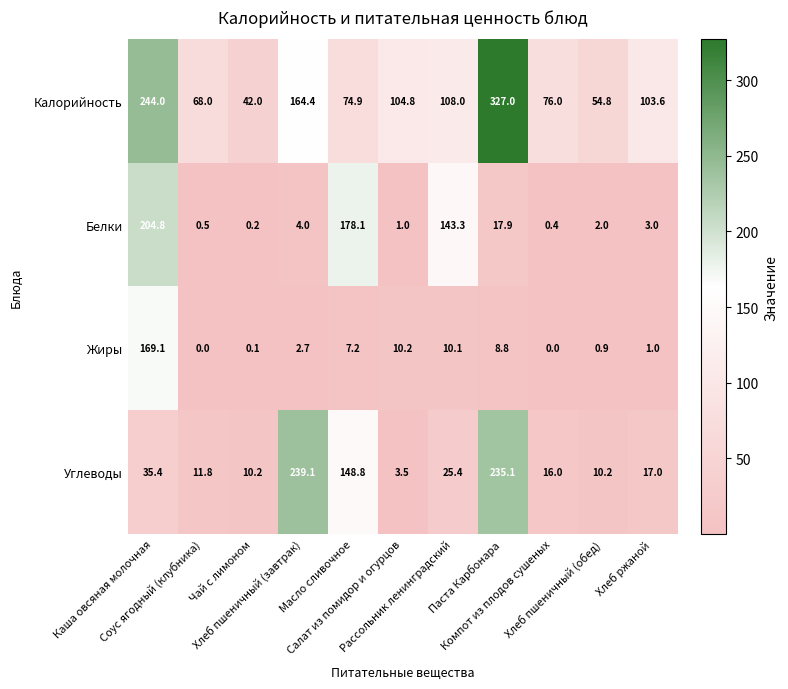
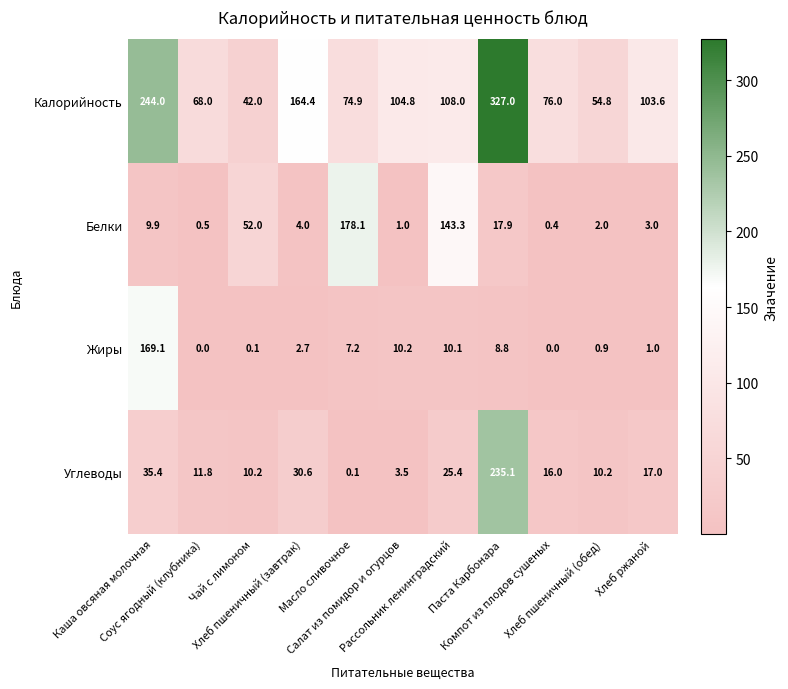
Белки, Каша овсяная молочная: 204.8 -> 9.9
Белки, Чай с лимоном: 0.2 -> 52.0
Углеводы, Хлеб пшеничный (завтрак): 239.1 -> 30.6
Углеводы, Масло сливочное: 148.8 -> 0.1
